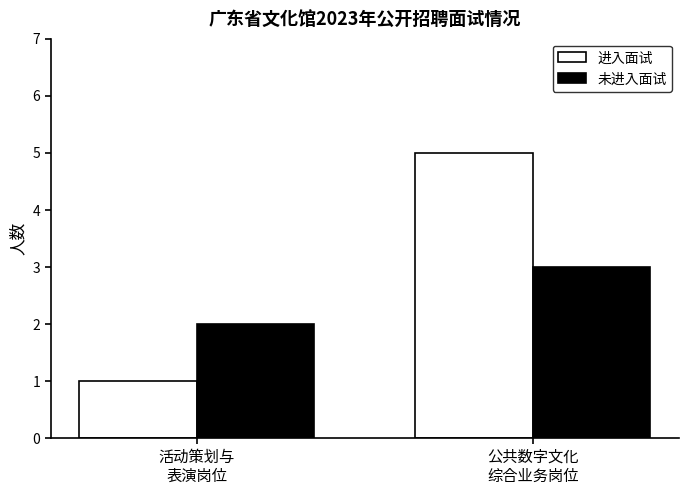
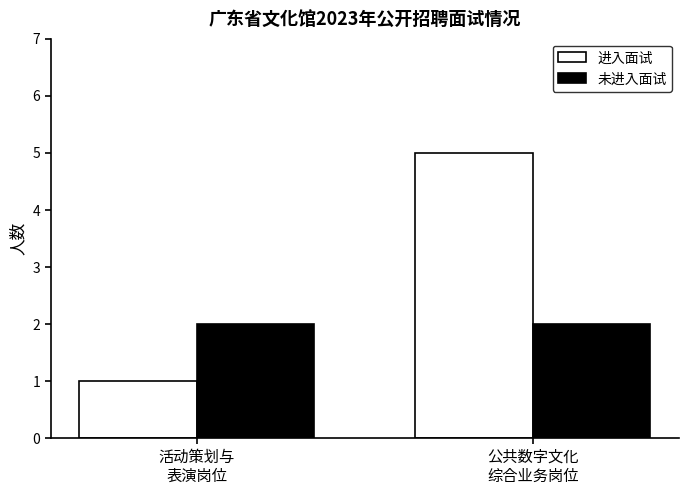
未进入面试, 公共数字文化 综合业务岗位: 3 -> 2
